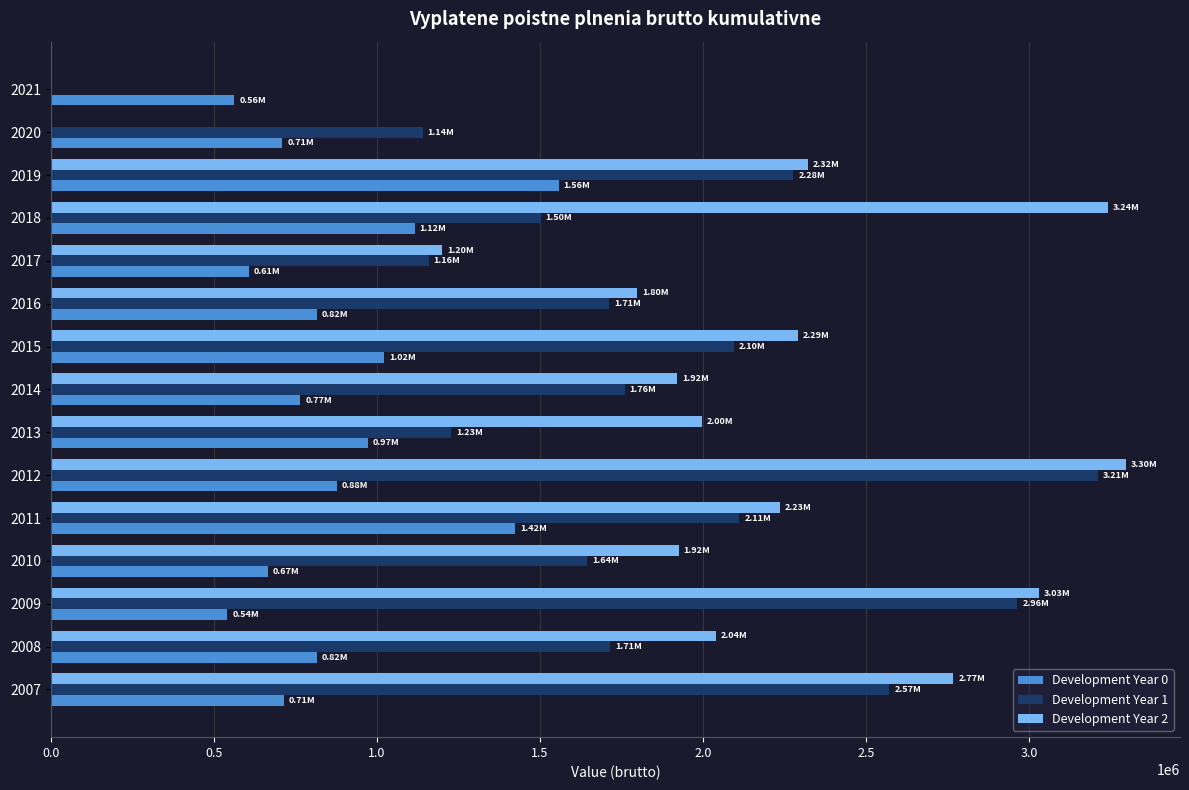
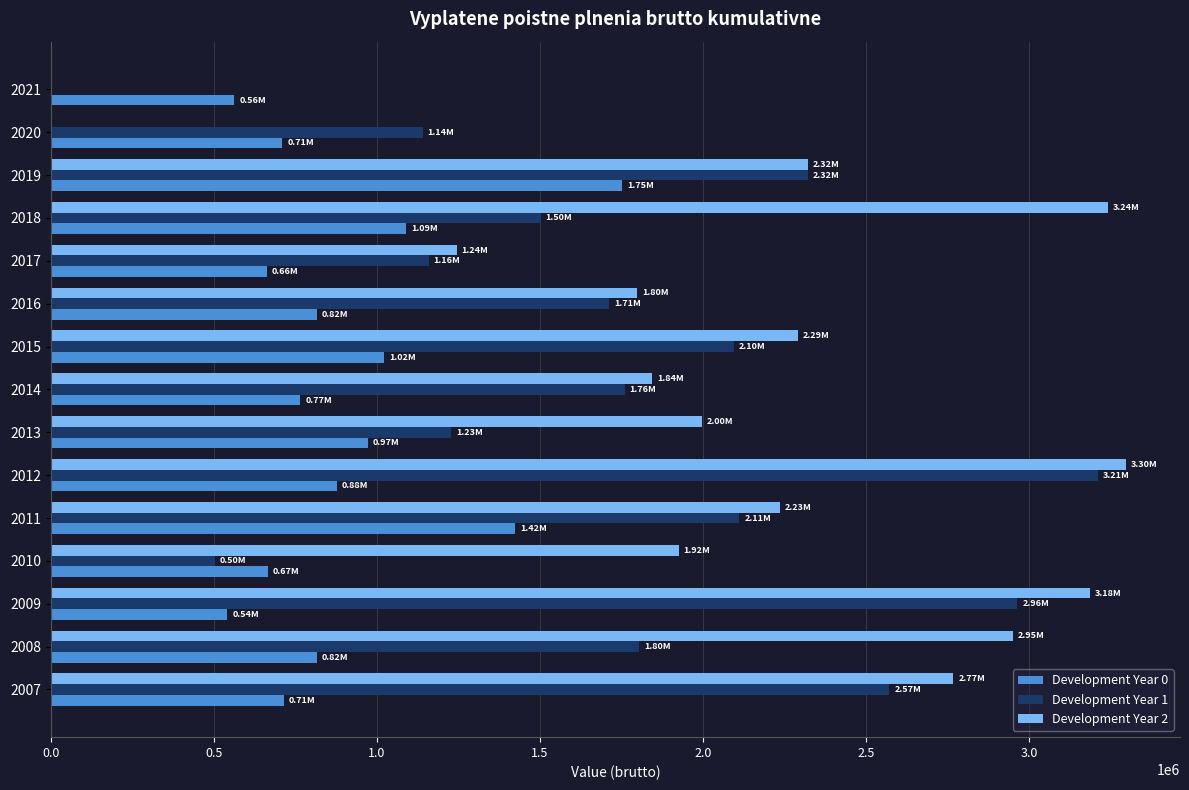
Development Year 1, 2019: 2.28M -> 2.32M
Development Year 0, 2019: 1.56M -> 1.75M
Development Year 0, 2018: 1.12M -> 1.09M
Development Year 2, 2017: 1.20M -> 1.24M
Development Year 0, 2017: 0.61M -> 0.66M
Development Year 2, 2014: 1.92M -> 1.84M
Development Year 1, 2010: 1.64M -> 0.50M
Development Year 2, 2009: 3.03M -> 3.18M
Development Year 2, 2008: 2.04M -> 2.95M
Development Year 1, 2008: 1.71M -> 1.80M
